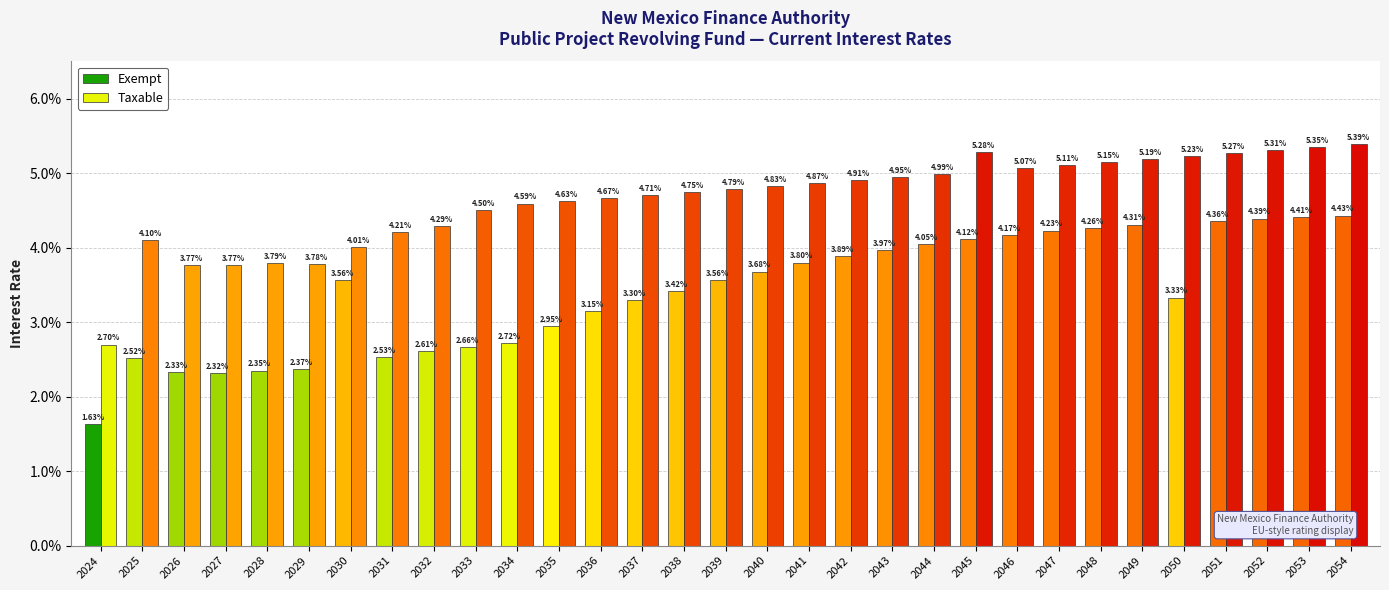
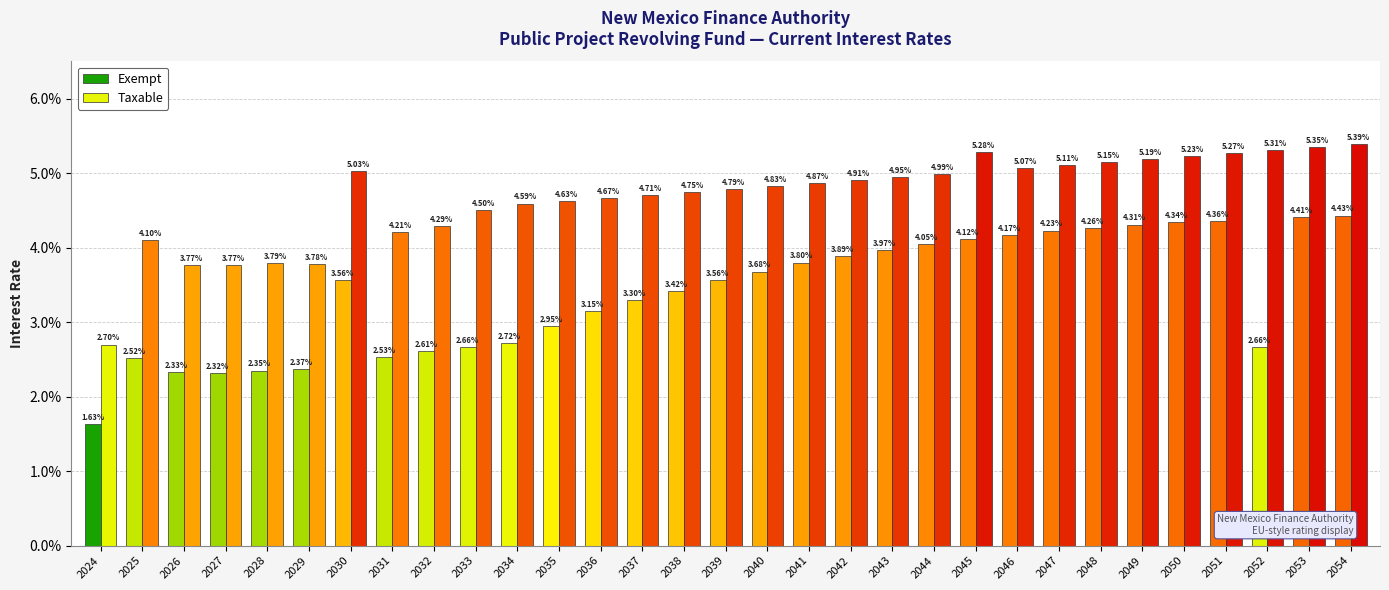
Taxable, 2030: 4.01% -> 5.03%
Exempt, 2050: 3.33% -> 4.34%
Exempt, 2052: 4.39% -> 2.66%
